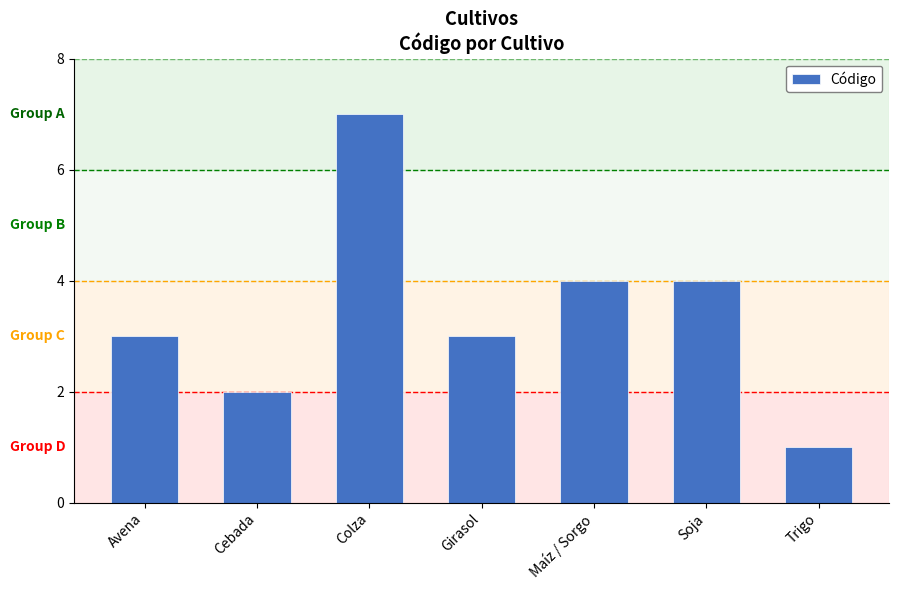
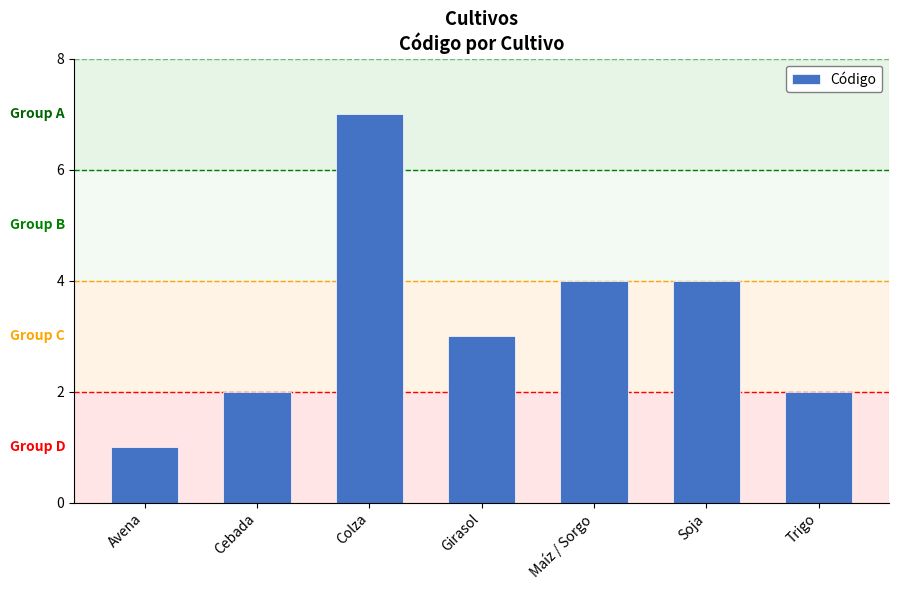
Avena: 3 -> 1
Trigo: 1 -> 2
